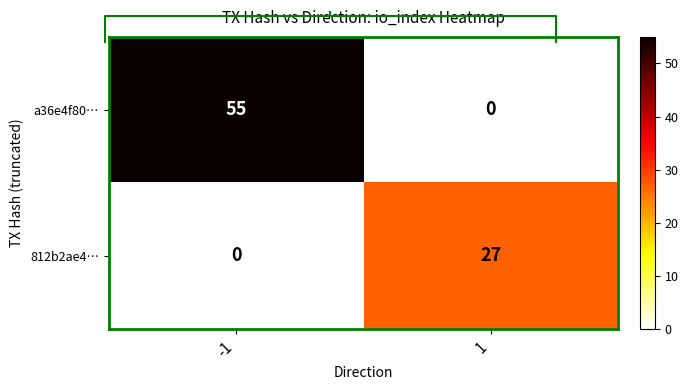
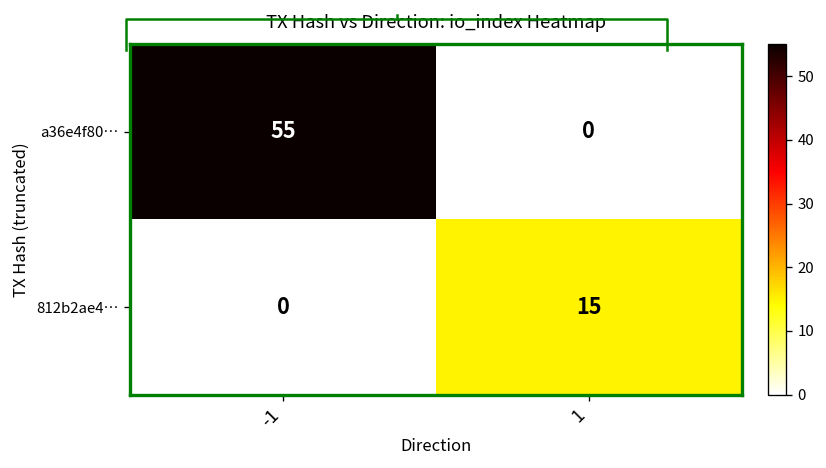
TX Hash vs Direction: io_index Heatmap, 812b2ae4…, 1: 27 -> 15
